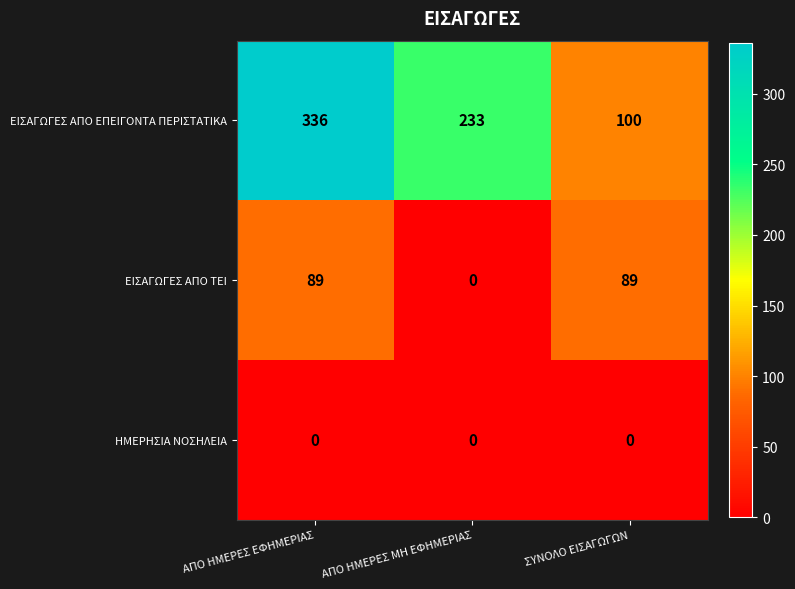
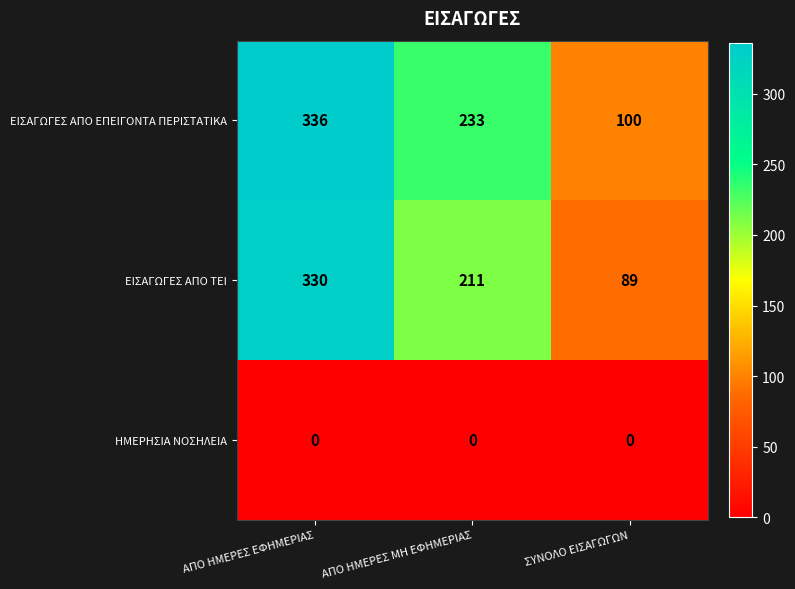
ΕΙΣΑΓΩΓΕΣ ΑΠΟ ΤΕΙ, ΑΠΟ ΗΜΕΡΕΣ ΕΦΗΜΕΡΙΑΣ: 89 -> 330
ΕΙΣΑΓΩΓΕΣ ΑΠΟ ΤΕΙ, ΑΠΟ ΗΜΕΡΕΣ ΜΗ ΕΦΗΜΕΡΙΑΣ: 0 -> 211
